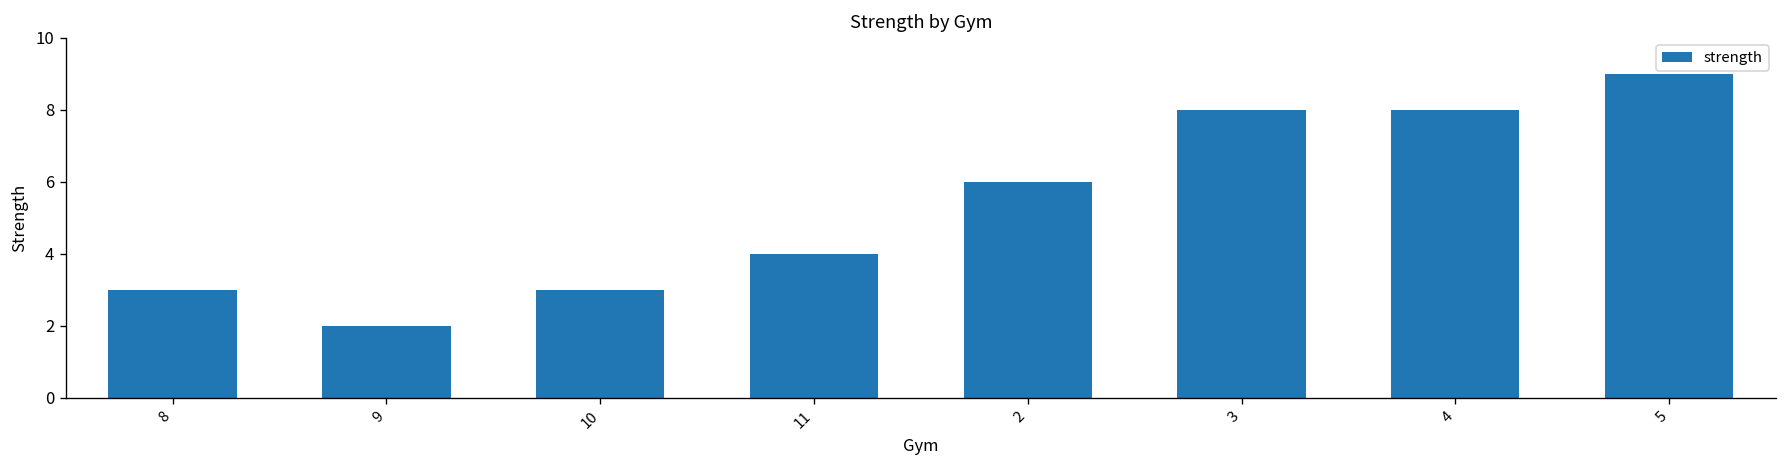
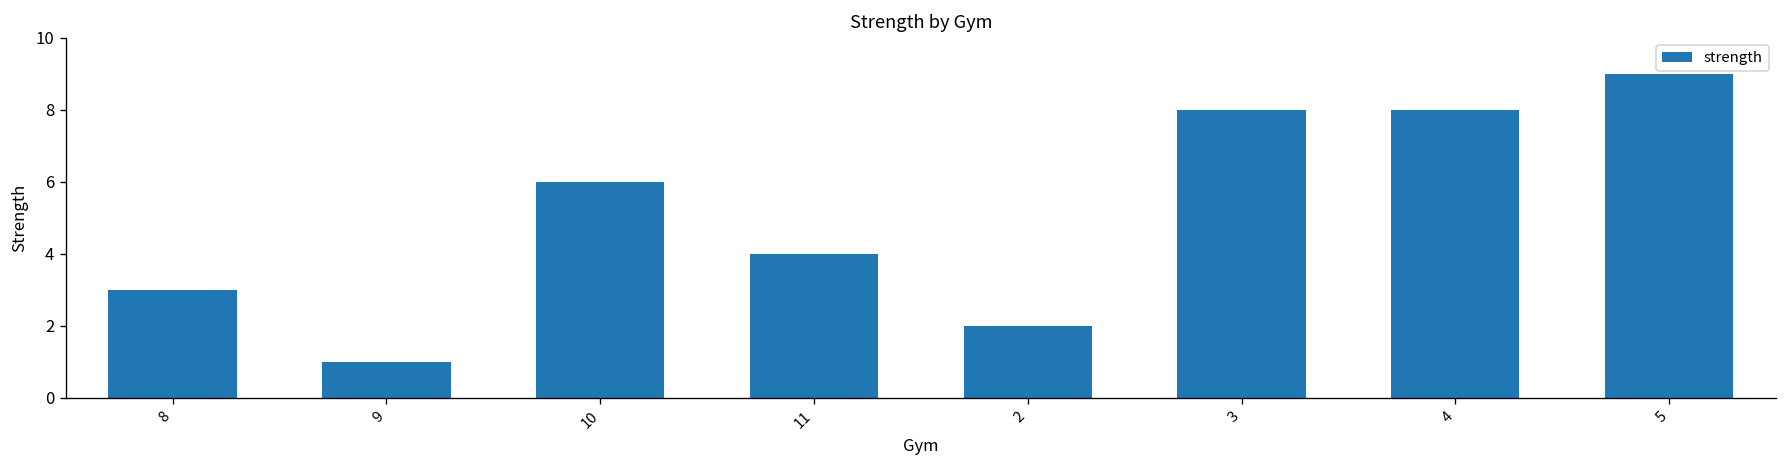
9: 2 -> 1
10: 3 -> 6
2: 6 -> 2
